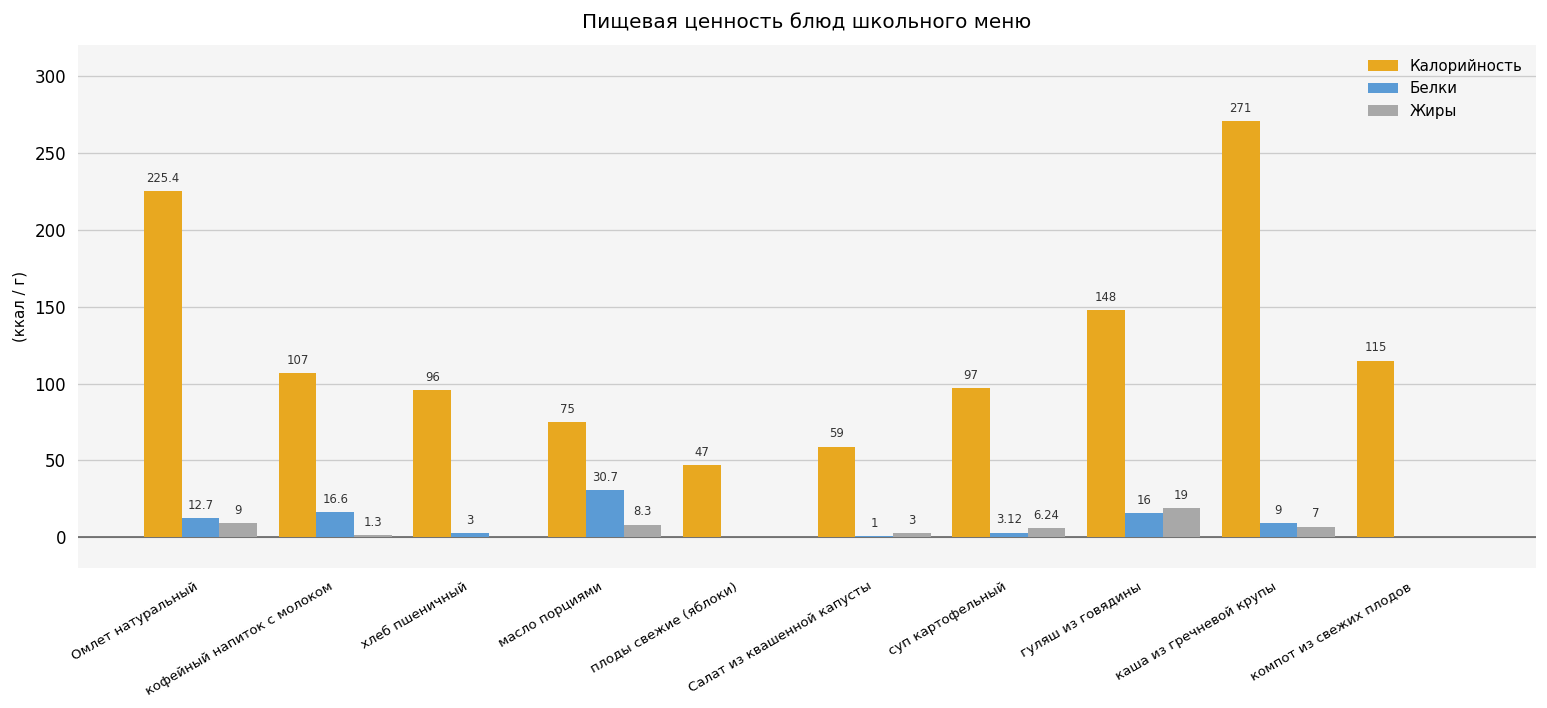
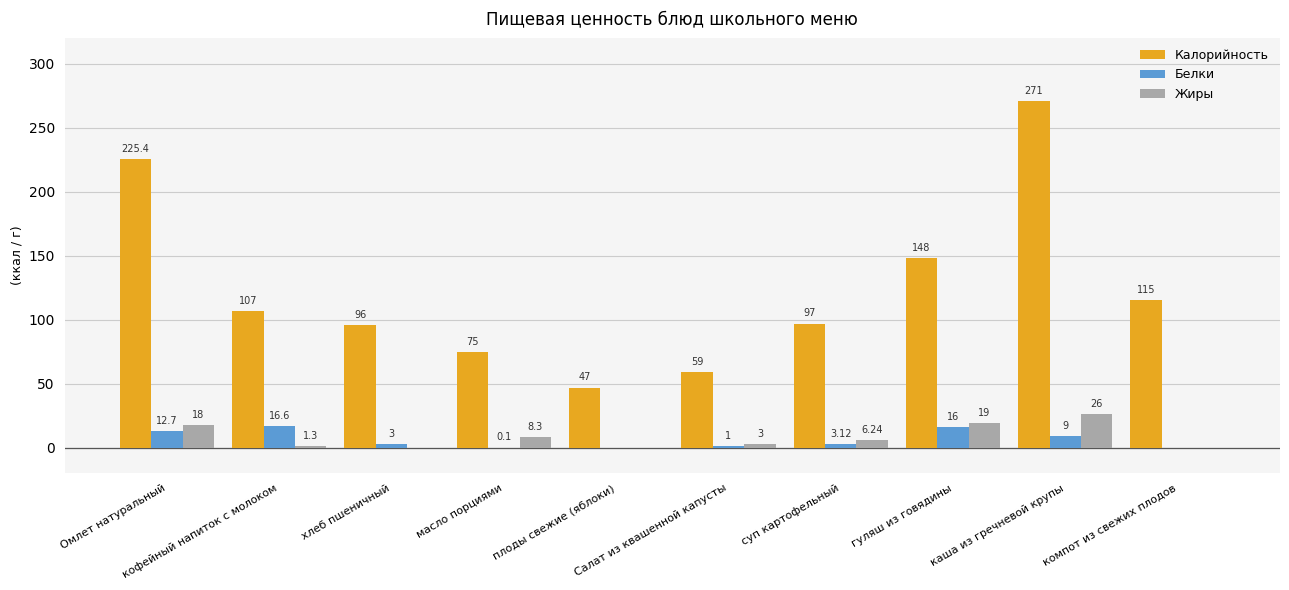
Жиры, Омлет натуральный: 9 -> 18
Белки, масло порциями: 30.7 -> 0.1
Жиры, каша из гречневой крупы: 7 -> 26
